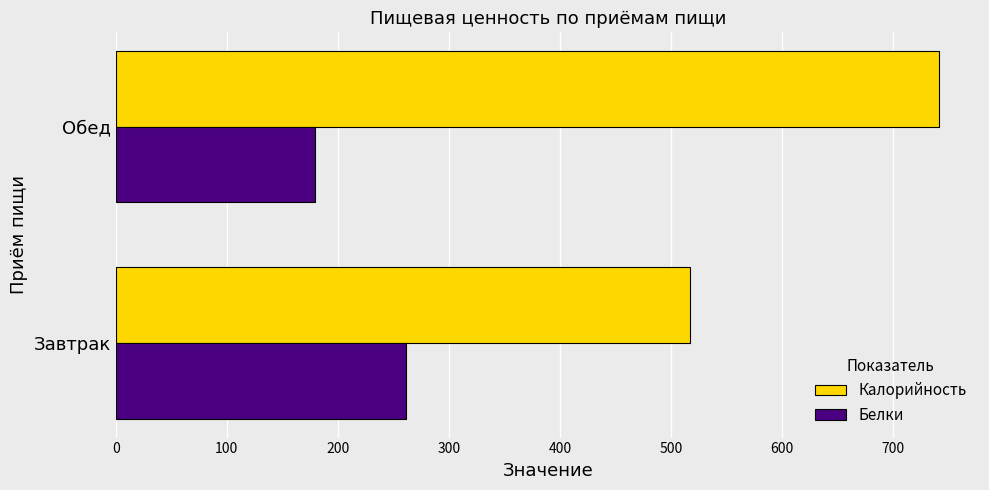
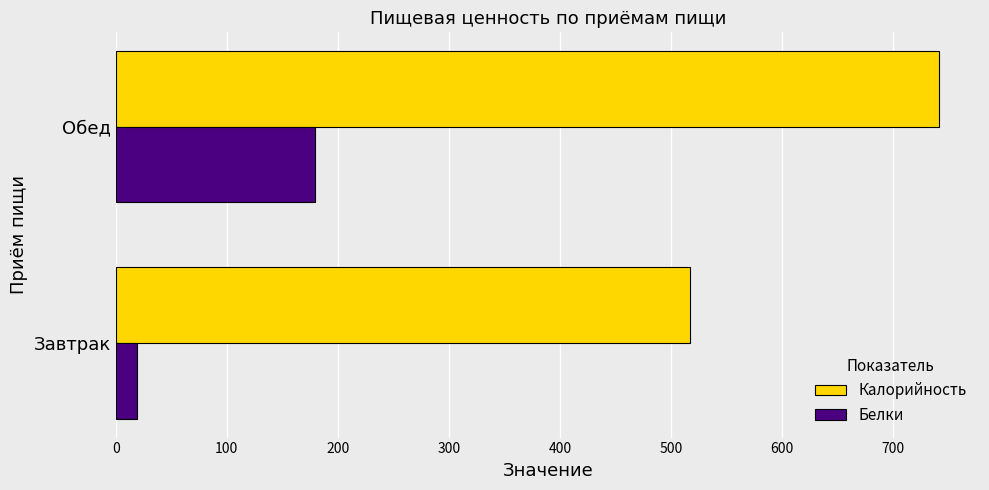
Белки, Завтрак: 261 -> 19
